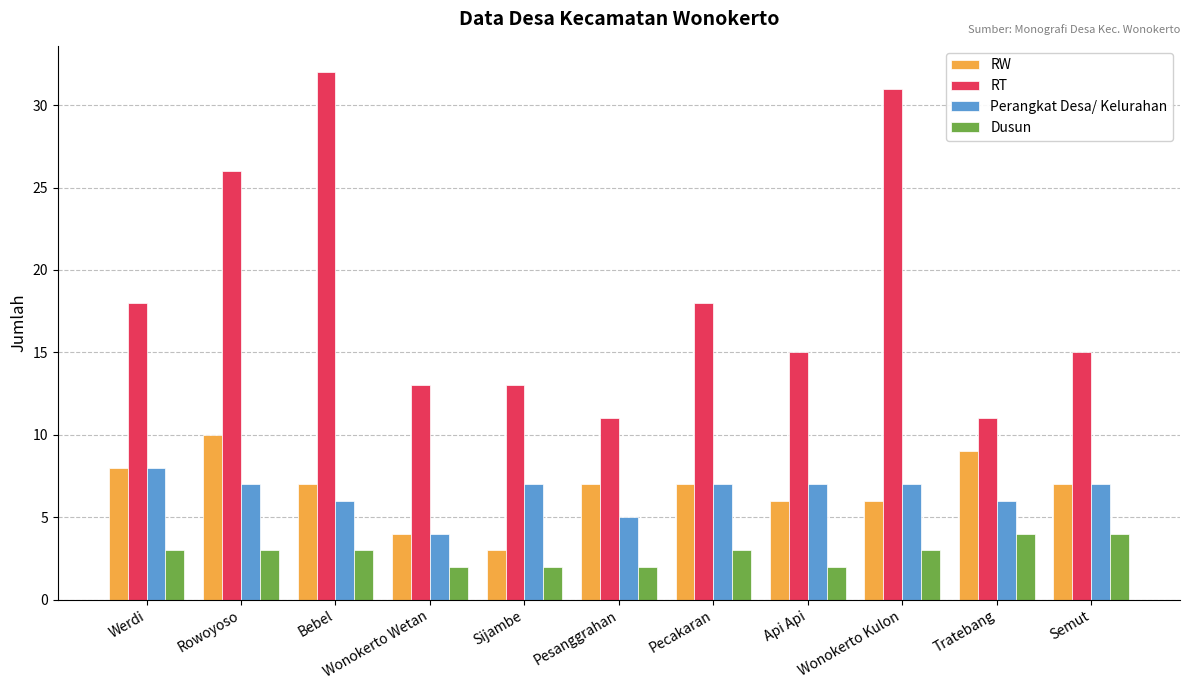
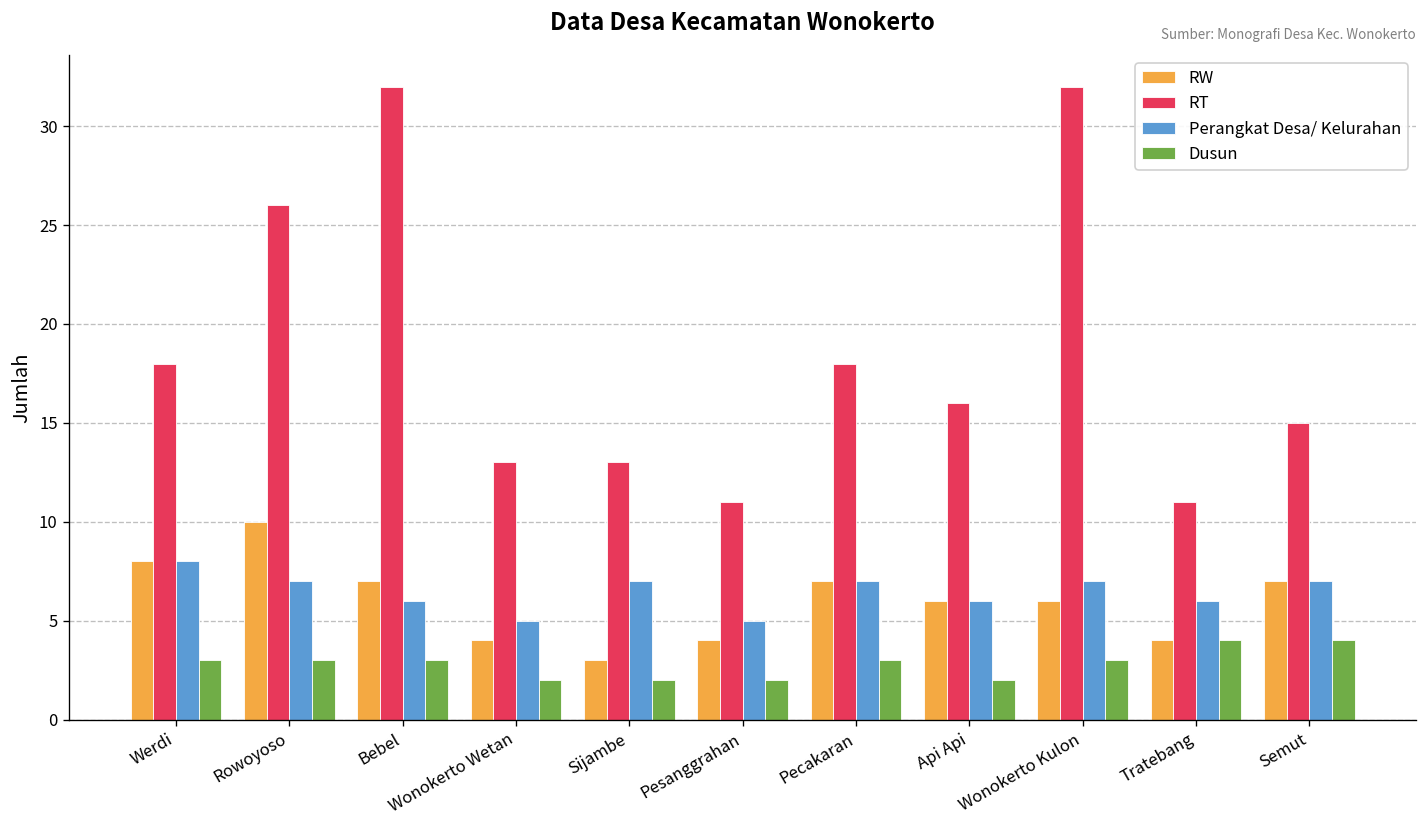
Perangkat Desa/ Kelurahan, Wonokerto Wetan: 4 -> 5
RW, Pesanggrahan: 7 -> 4
RT, Api Api: 15 -> 16
Perangkat Desa/ Kelurahan, Api Api: 7 -> 6
RT, Wonokerto Kulon: 31 -> 32
RW, Tratebang: 9 -> 4
